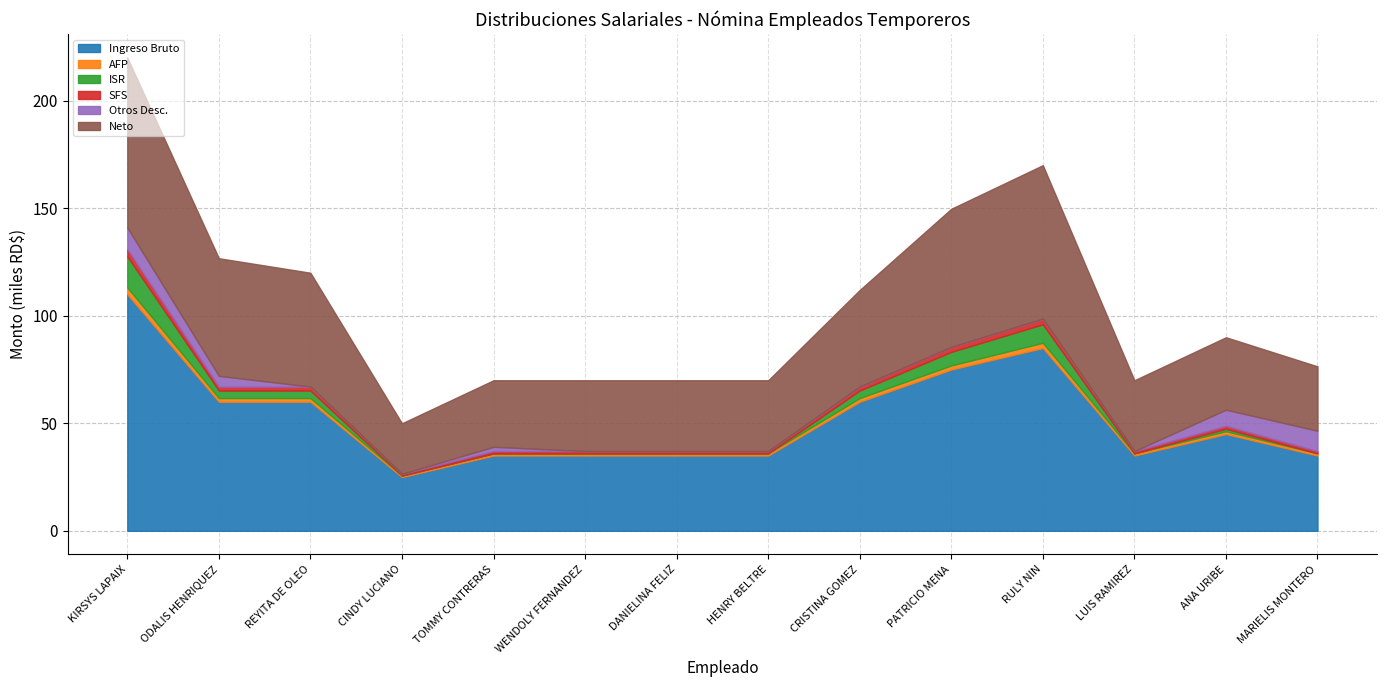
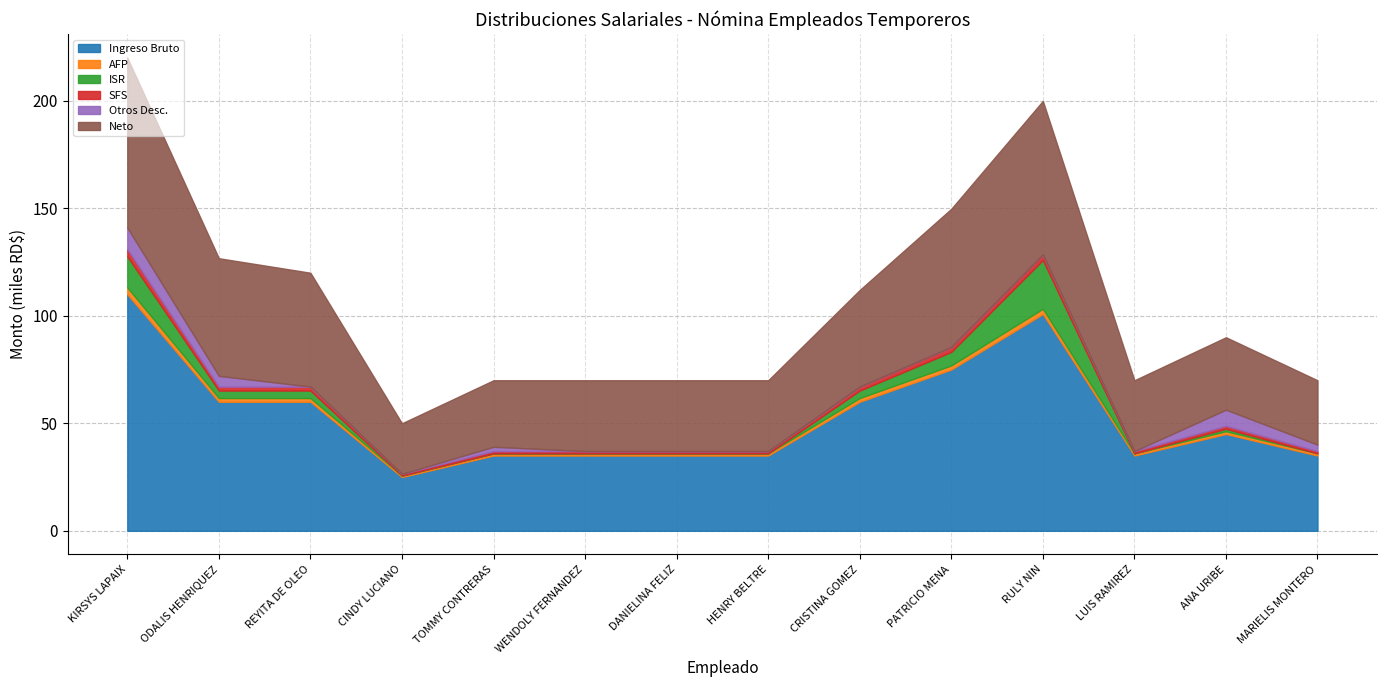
Ingreso Bruto, RULY NIN: 85 -> 101
ISR, RULY NIN: 9 -> 23
Otros Desc., MARIELIS MONTERO: 9 -> 3
